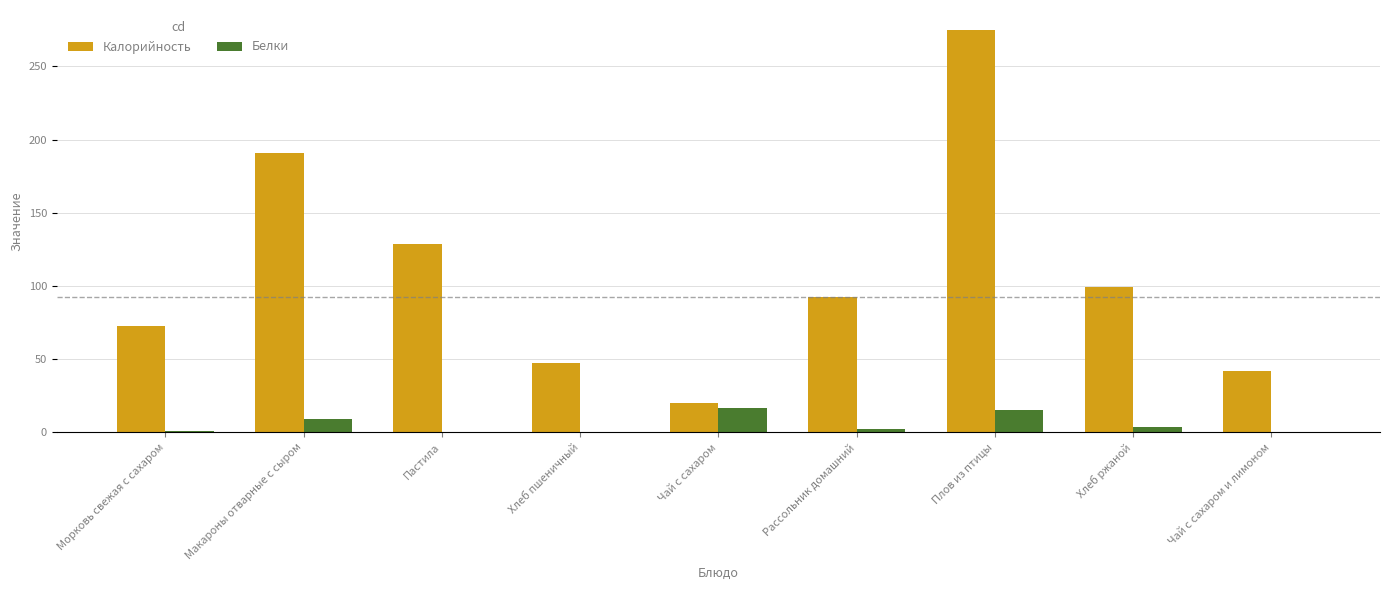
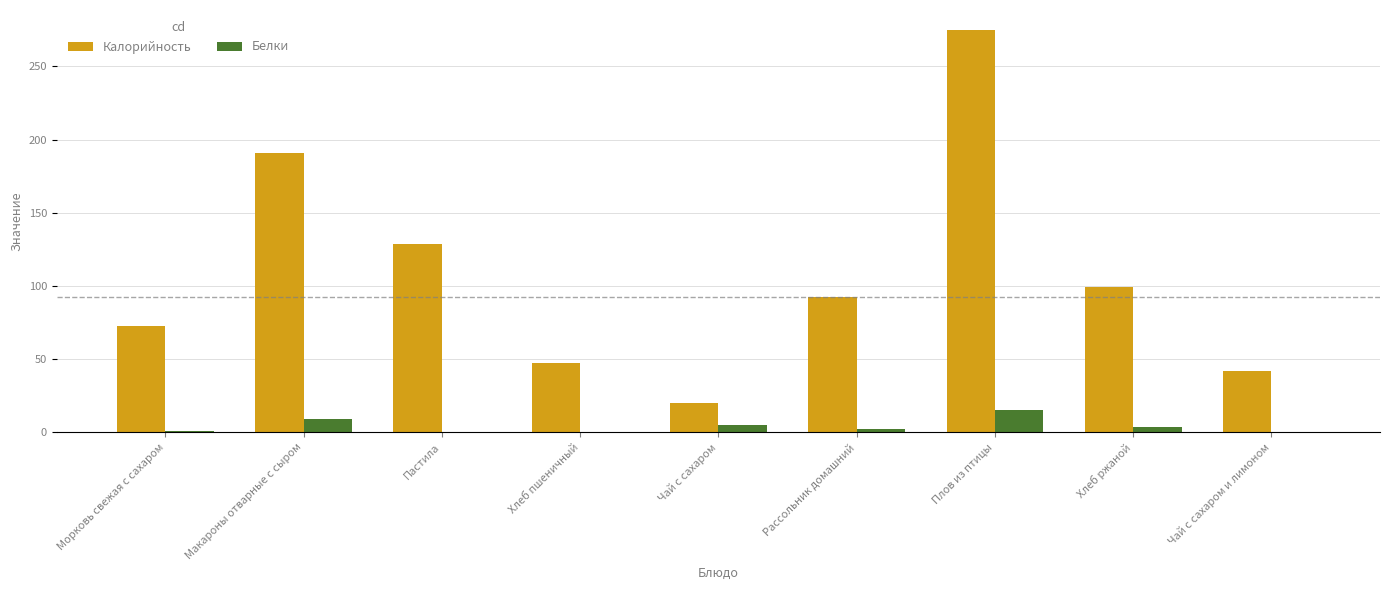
Белки, Чай с сахаром: 16 -> 5
